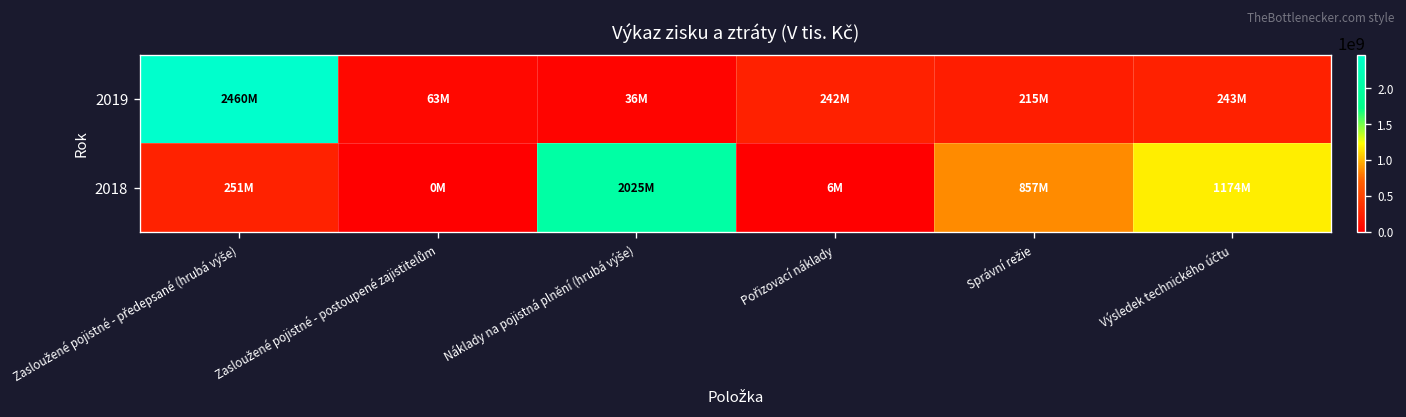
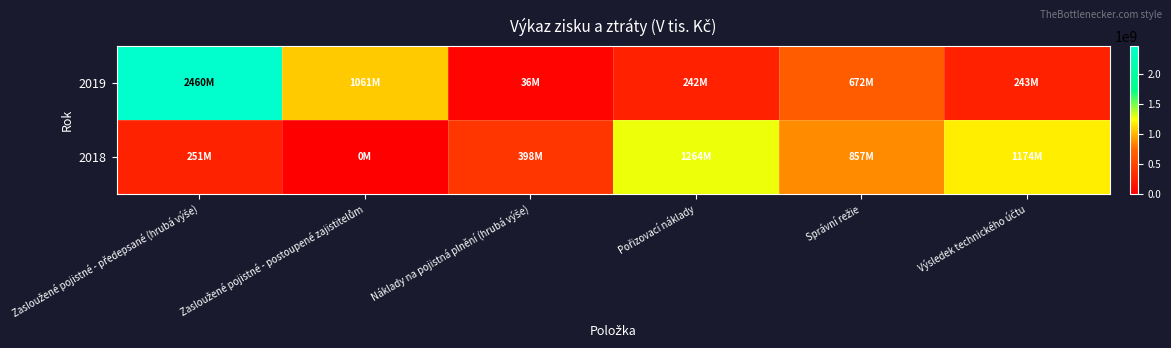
2019, Zasloužené pojistné - postoupené zajistitelům: 63M -> 1061M
2019, Správní režie: 215M -> 672M
2018, Náklady na pojistná plnění (hrubá výše): 2025M -> 398M
2018, Pořizovací náklady: 6M -> 1264M
